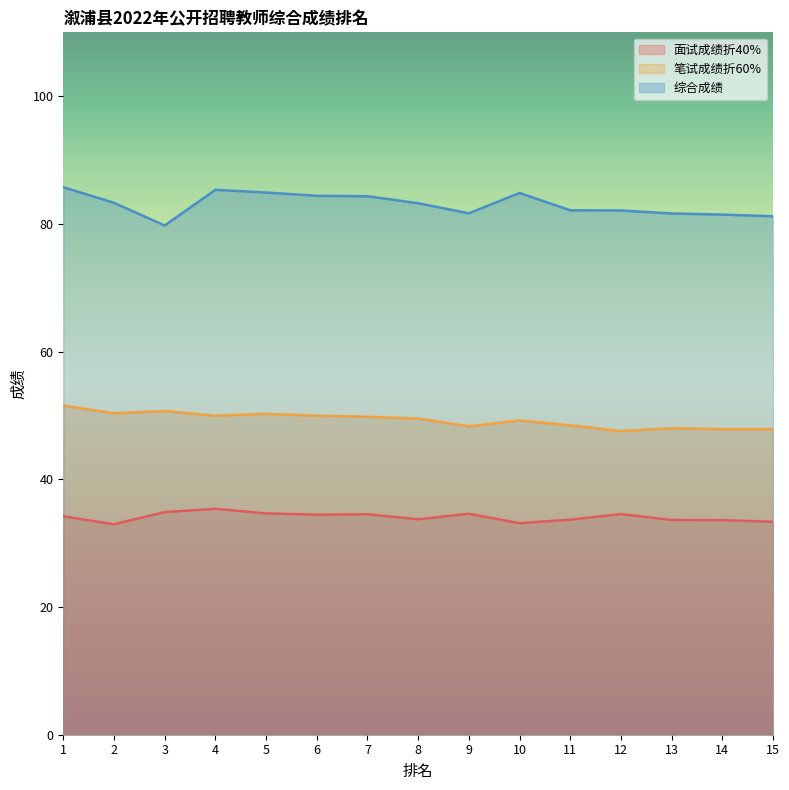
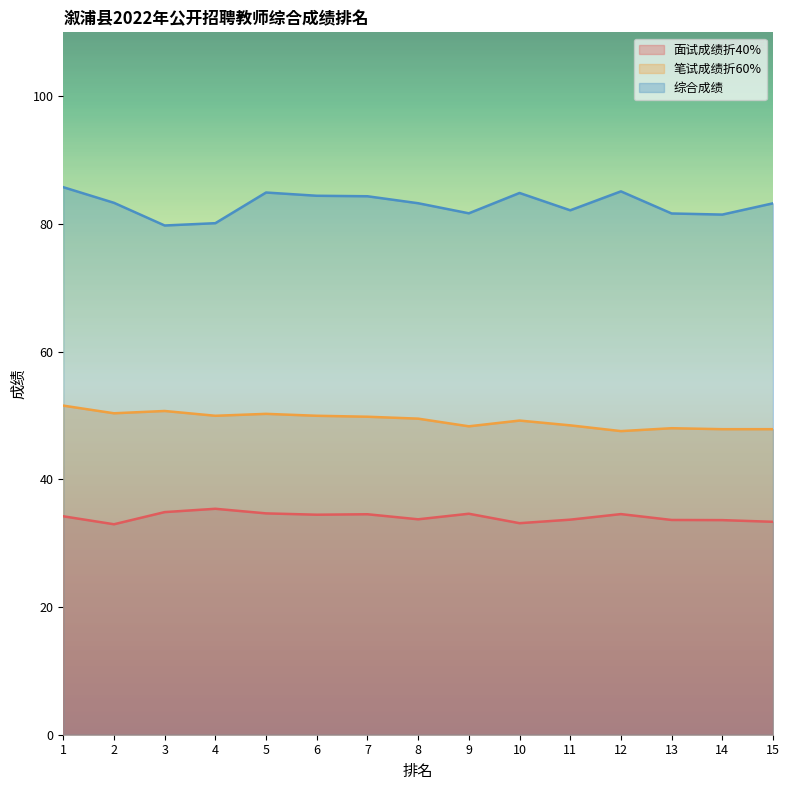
综合成绩, 4: 85 -> 80
综合成绩, 12: 82 -> 85
综合成绩, 15: 81 -> 83
